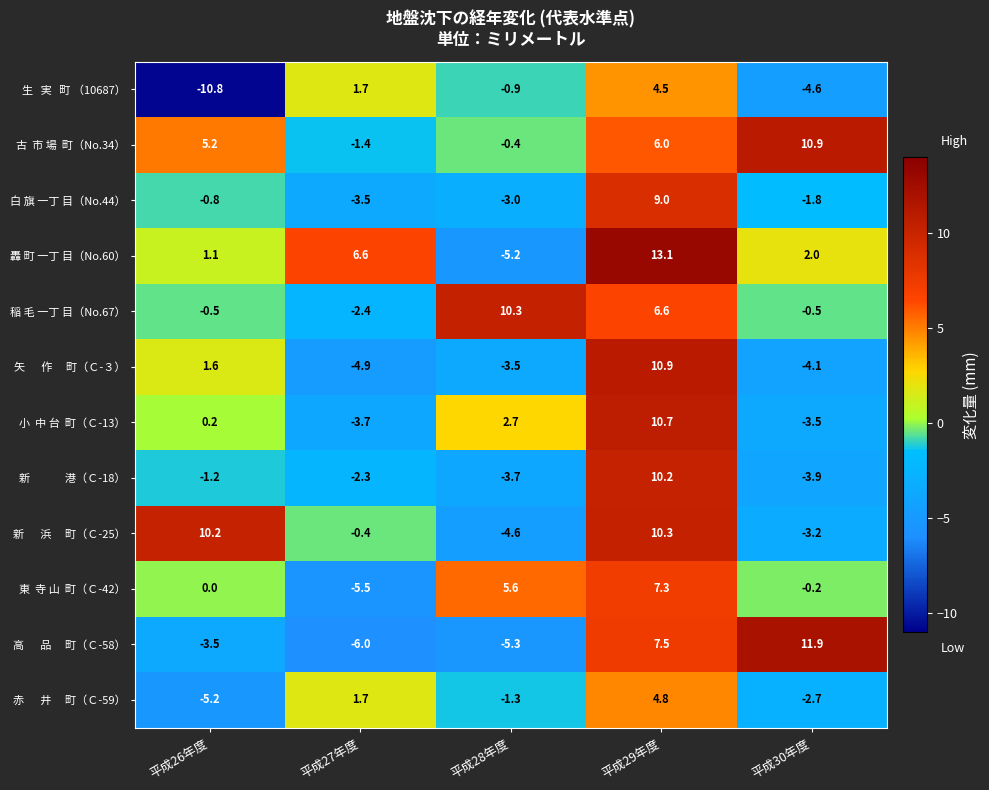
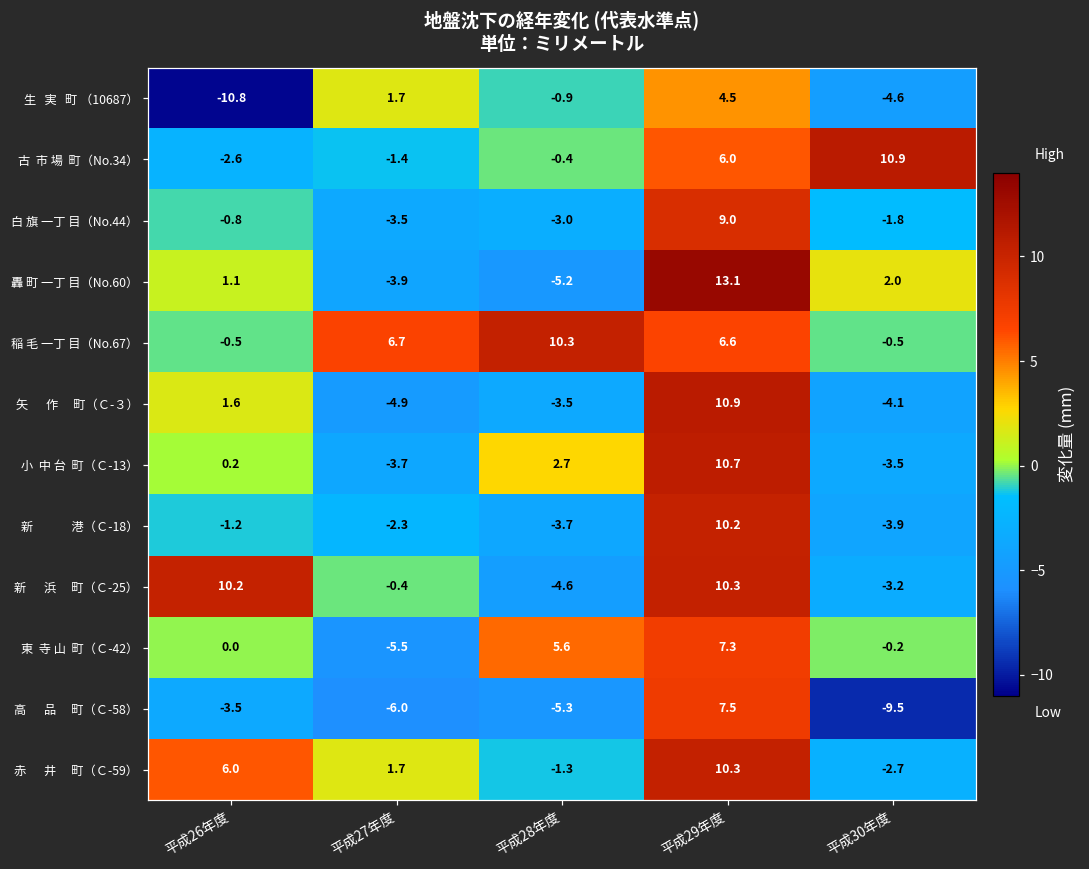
古 市 場 町（No.34）, 平成26年度: 5.2 -> -2.6
轟 町 一丁 目（No.60）, 平成27年度: 6.6 -> -3.9
稲 毛 一丁 目（No.67）, 平成27年度: -2.4 -> 6.7
高 品 町（Ｃ-58）, 平成30年度: 11.9 -> -9.5
赤 井 町（Ｃ-59）, 平成26年度: -5.2 -> 6.0
赤 井 町（Ｃ-59）, 平成29年度: 4.8 -> 10.3
